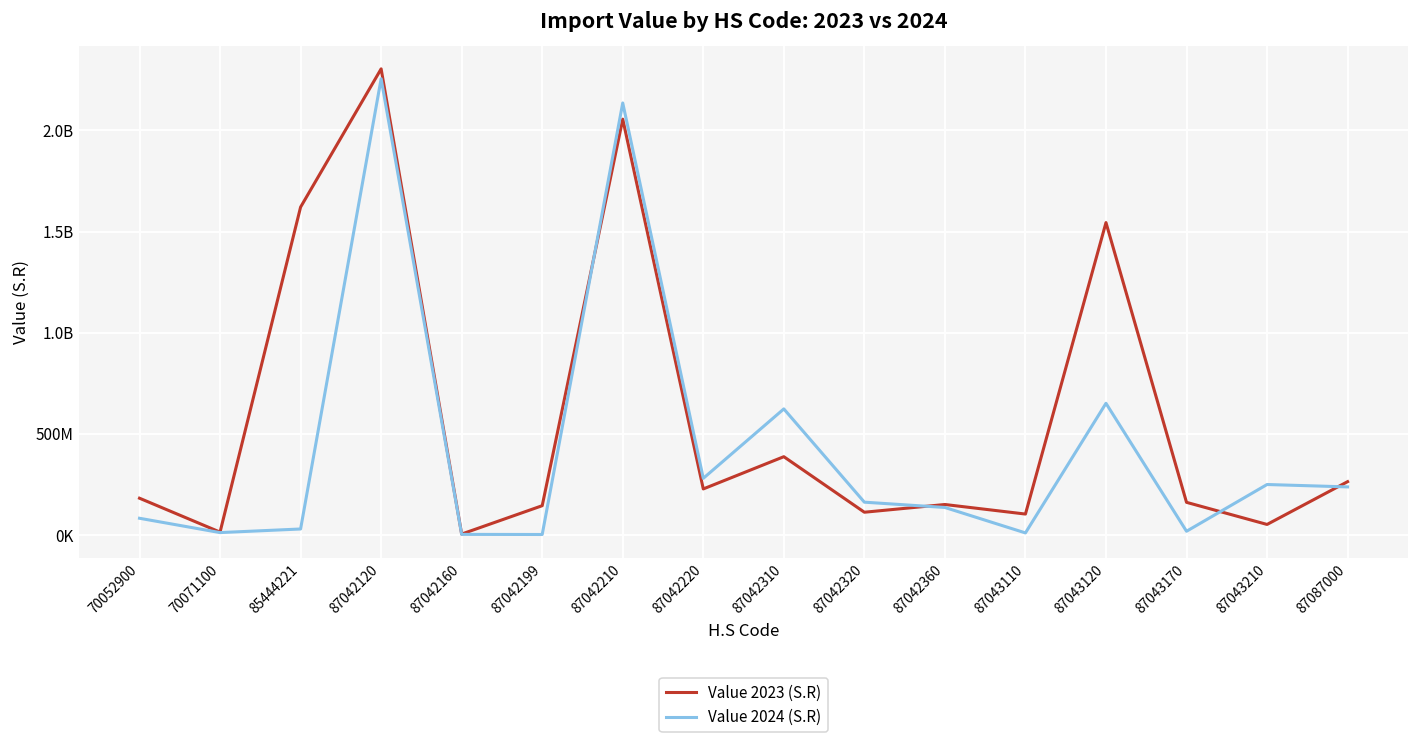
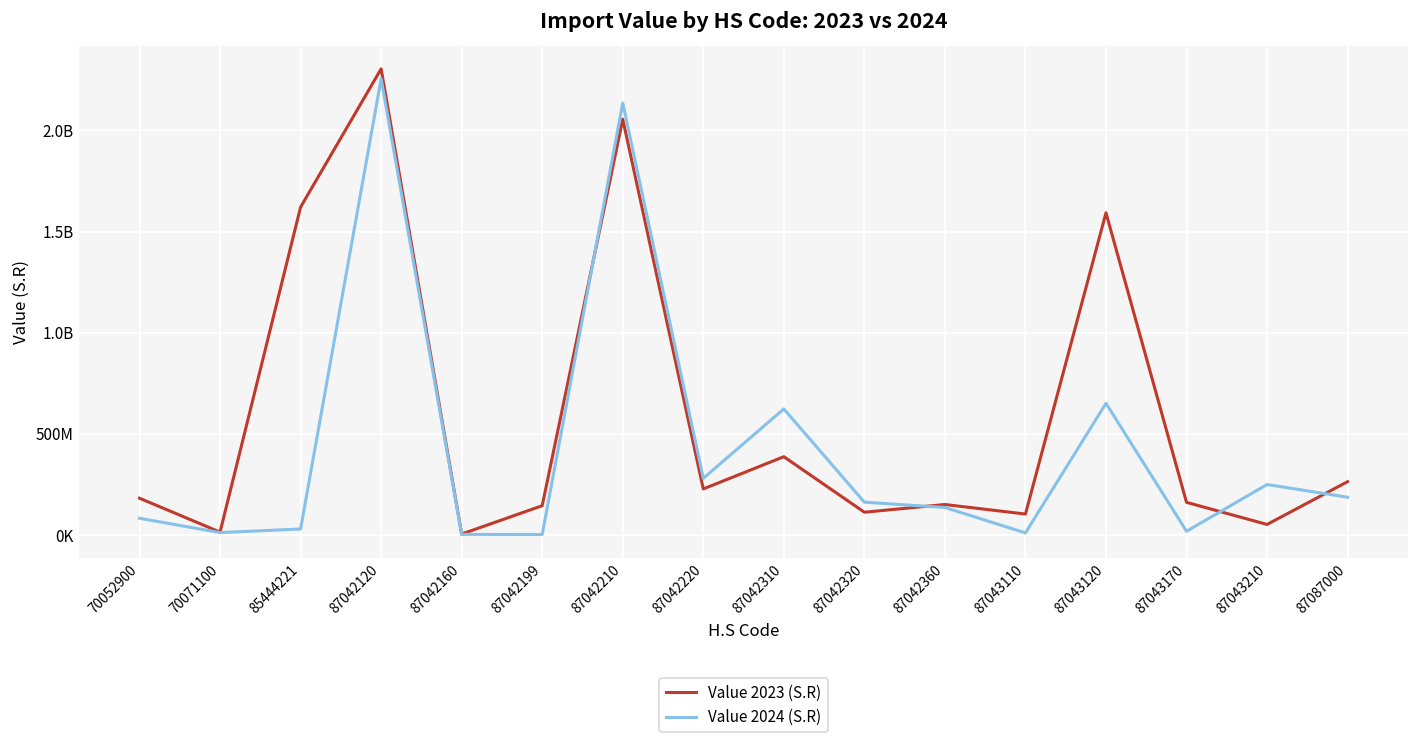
Value 2023 (S.R), 87043120: 1540000000 -> 1590000000
Value 2024 (S.R), 87087000: 240000000 -> 190000000
